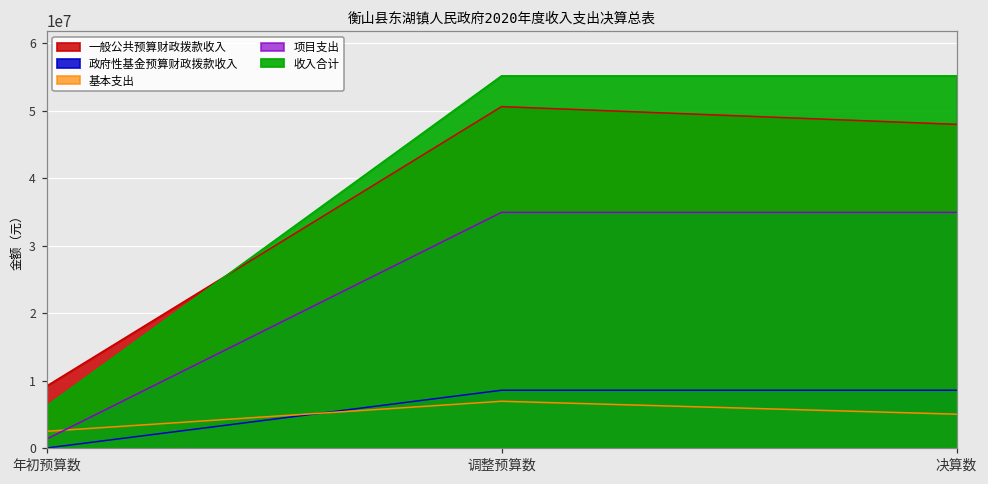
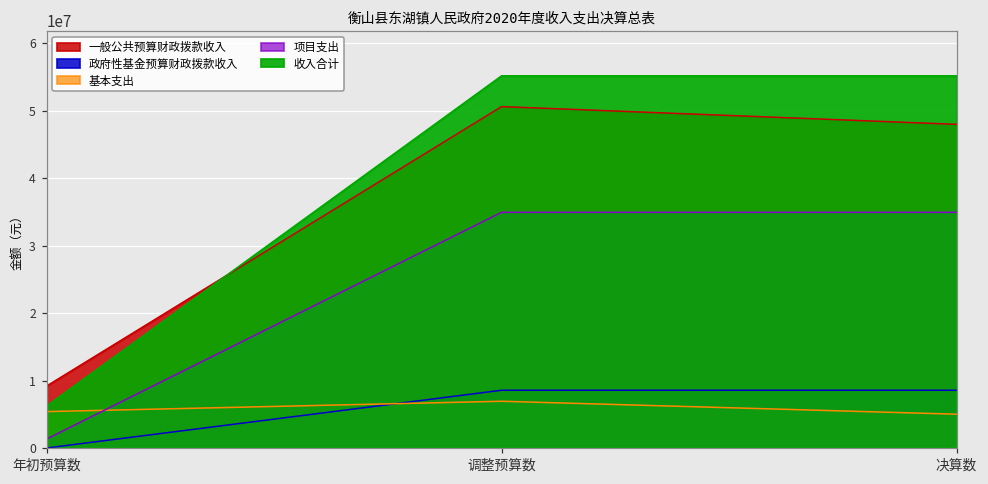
基本支出, 年初预算数: 2000000 -> 5000000
